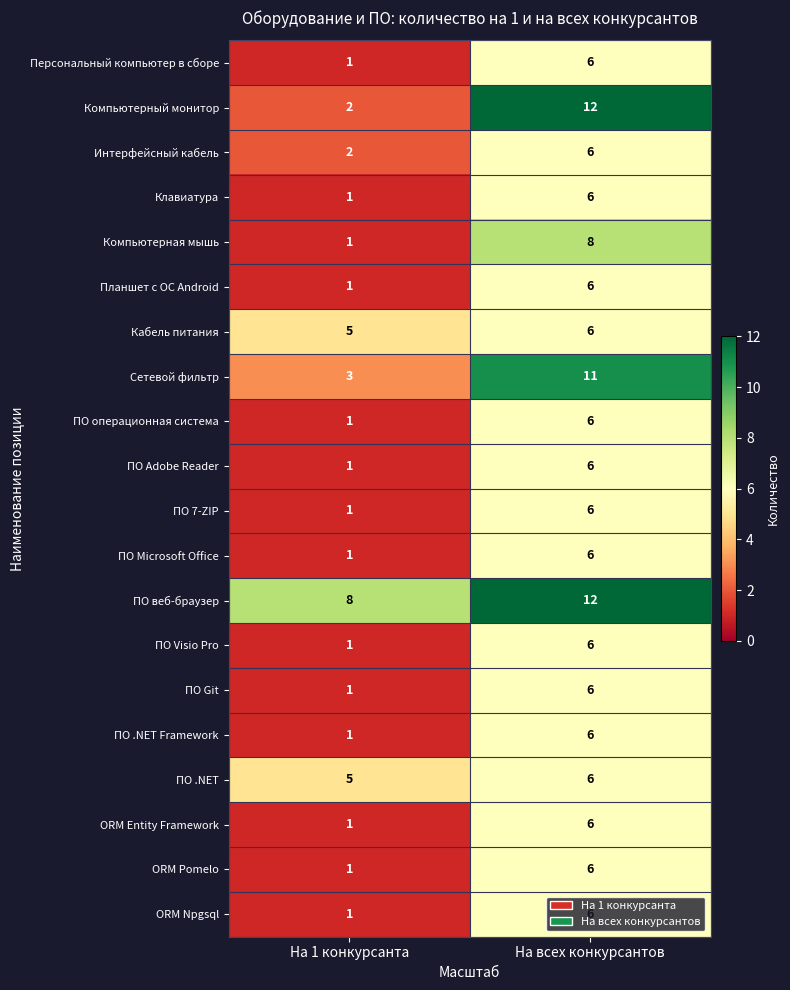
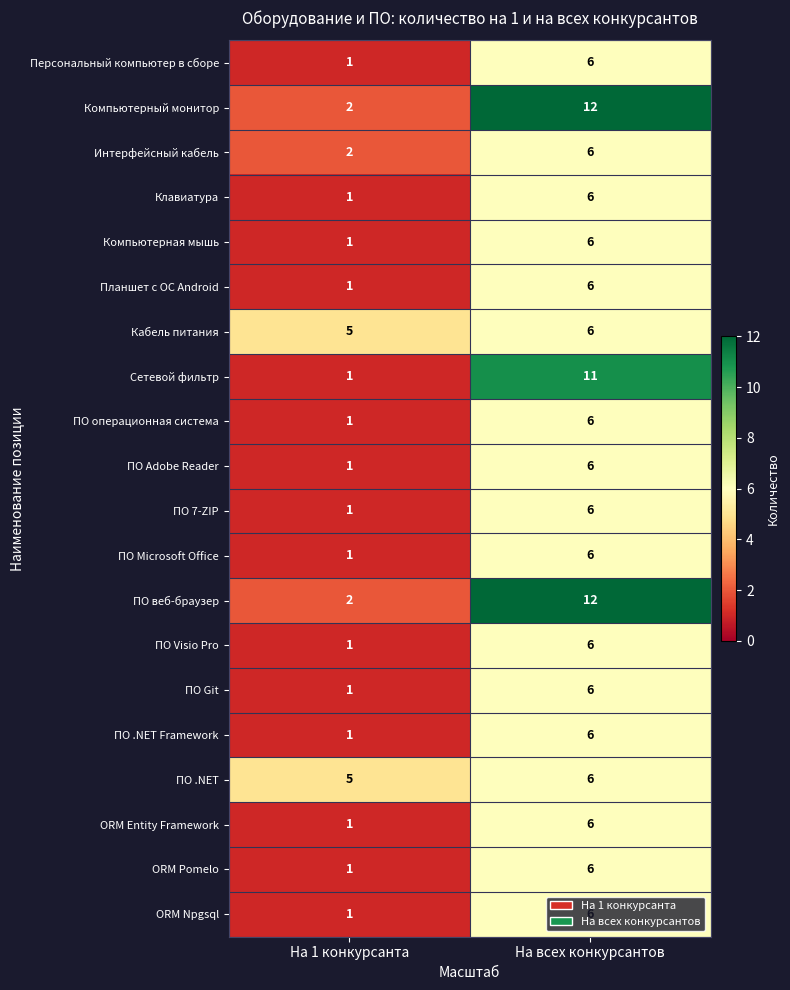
Компьютерная мышь, На всех конкурсантов: 8 -> 6
Сетевой фильтр, На 1 конкурсанта: 3 -> 1
ПО веб-браузер, На 1 конкурсанта: 8 -> 2
